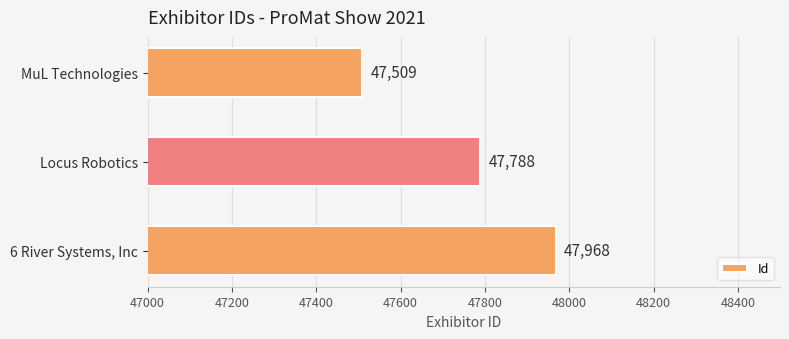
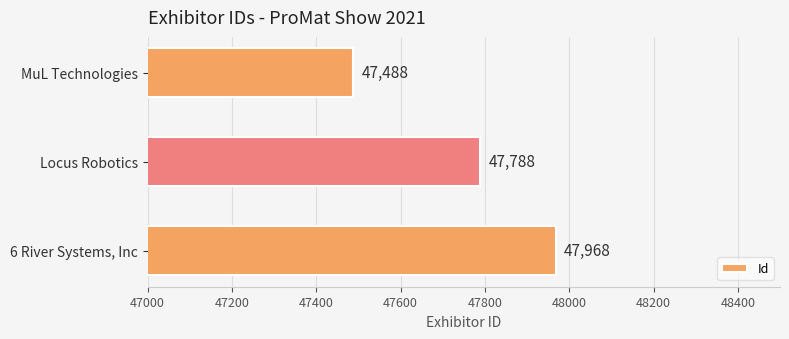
MuL Technologies: 47,509 -> 47,488
